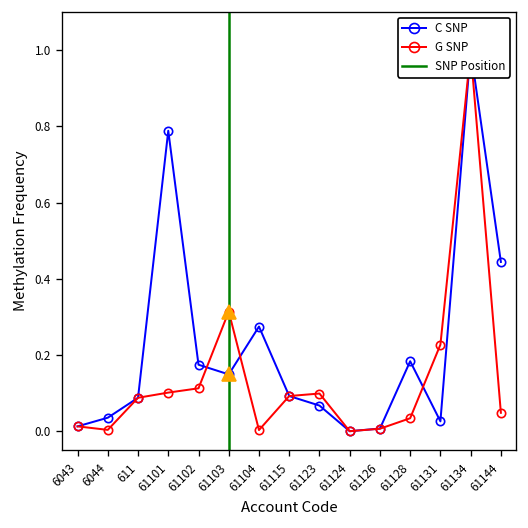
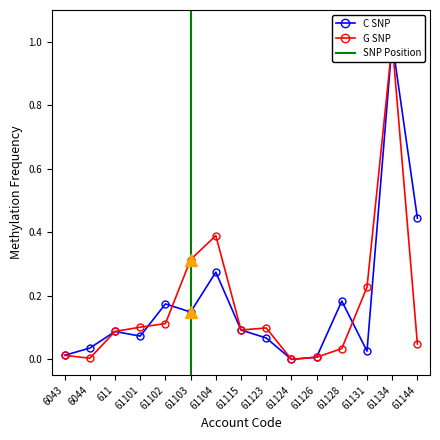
C SNP, 61101: 0.79 -> 0.07
G SNP, 61104: 0.00 -> 0.39
